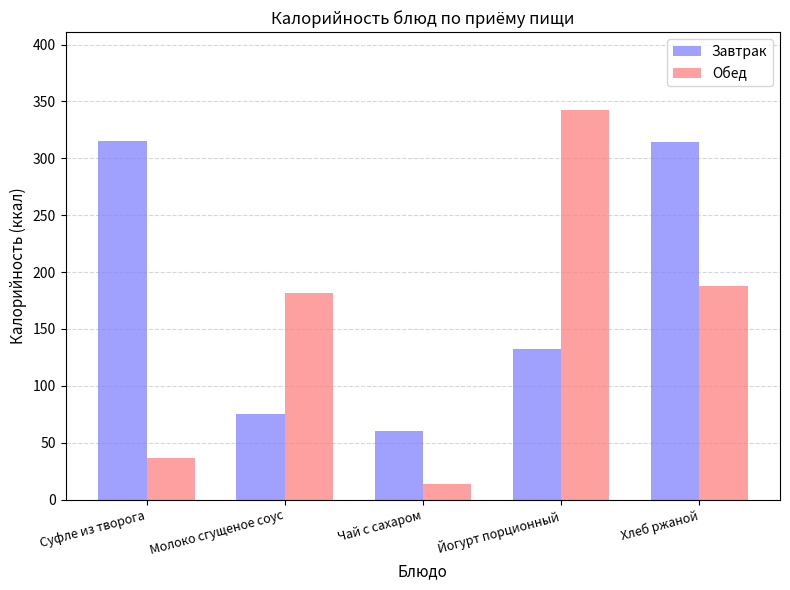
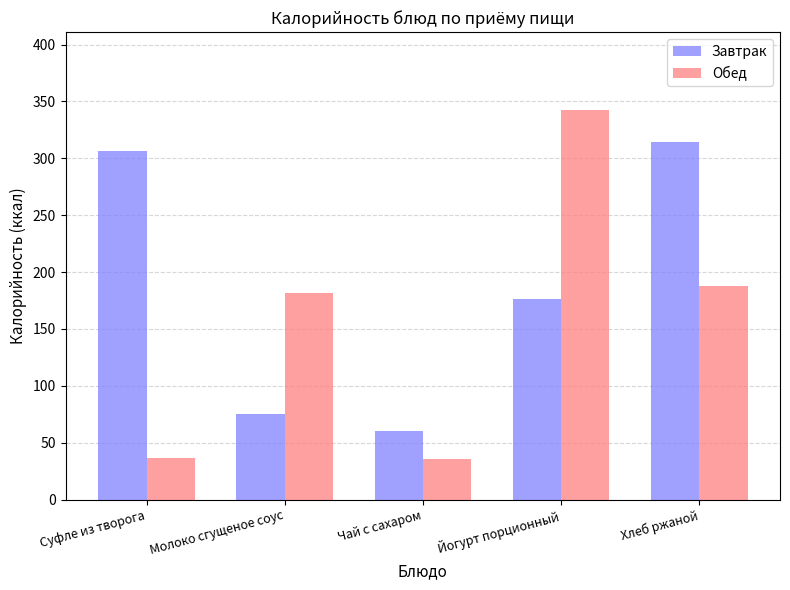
Завтрак, Суфле из творога: 316 -> 306
Обед, Чай с сахаром: 14 -> 35
Завтрак, Йогурт порционный: 132 -> 177
